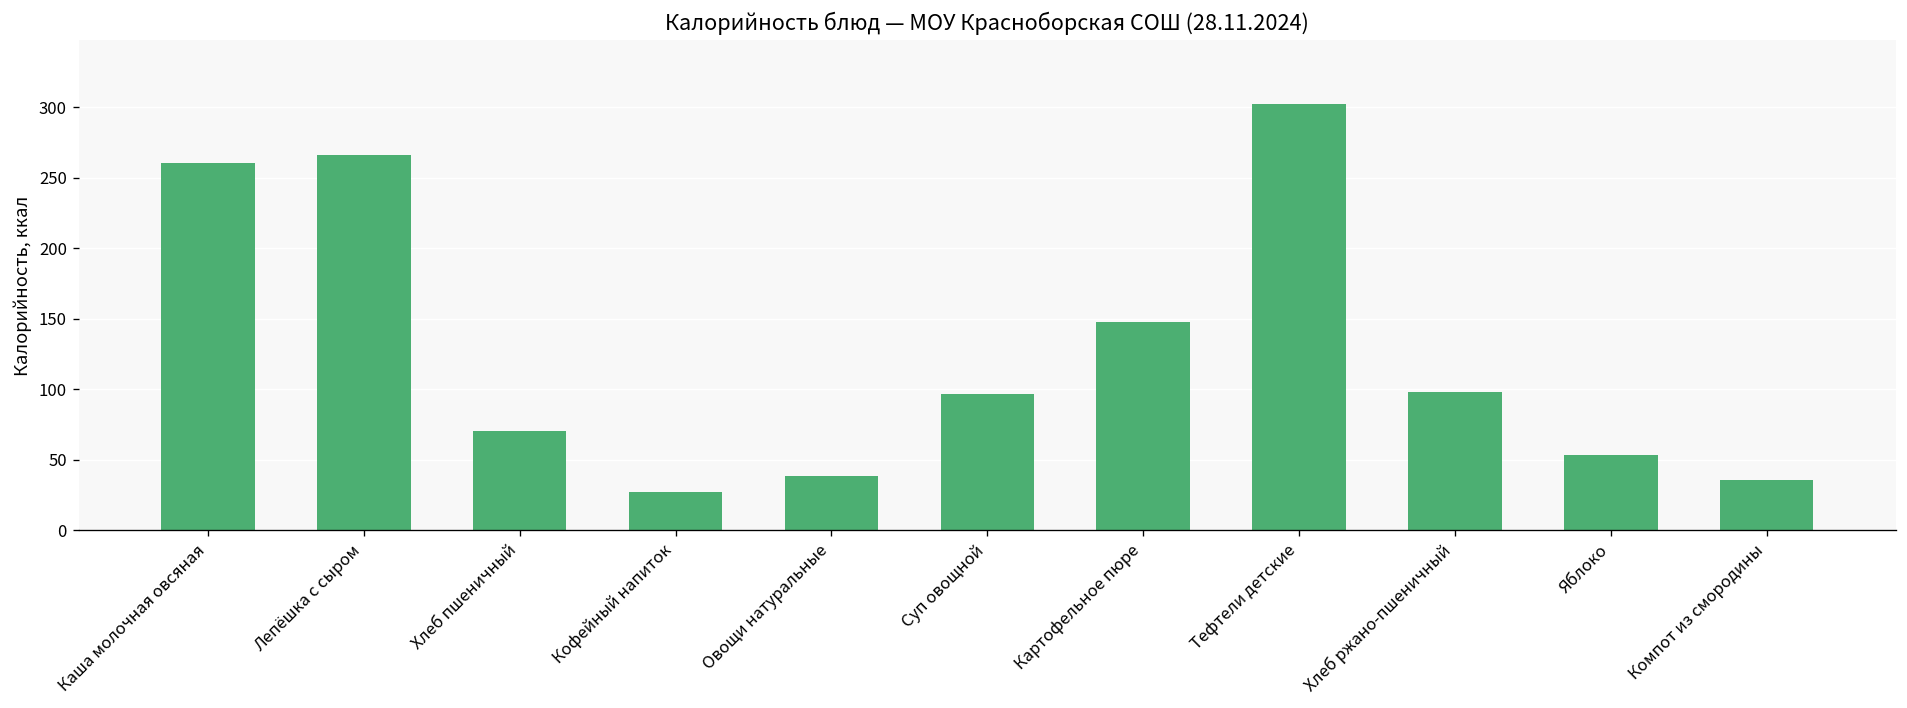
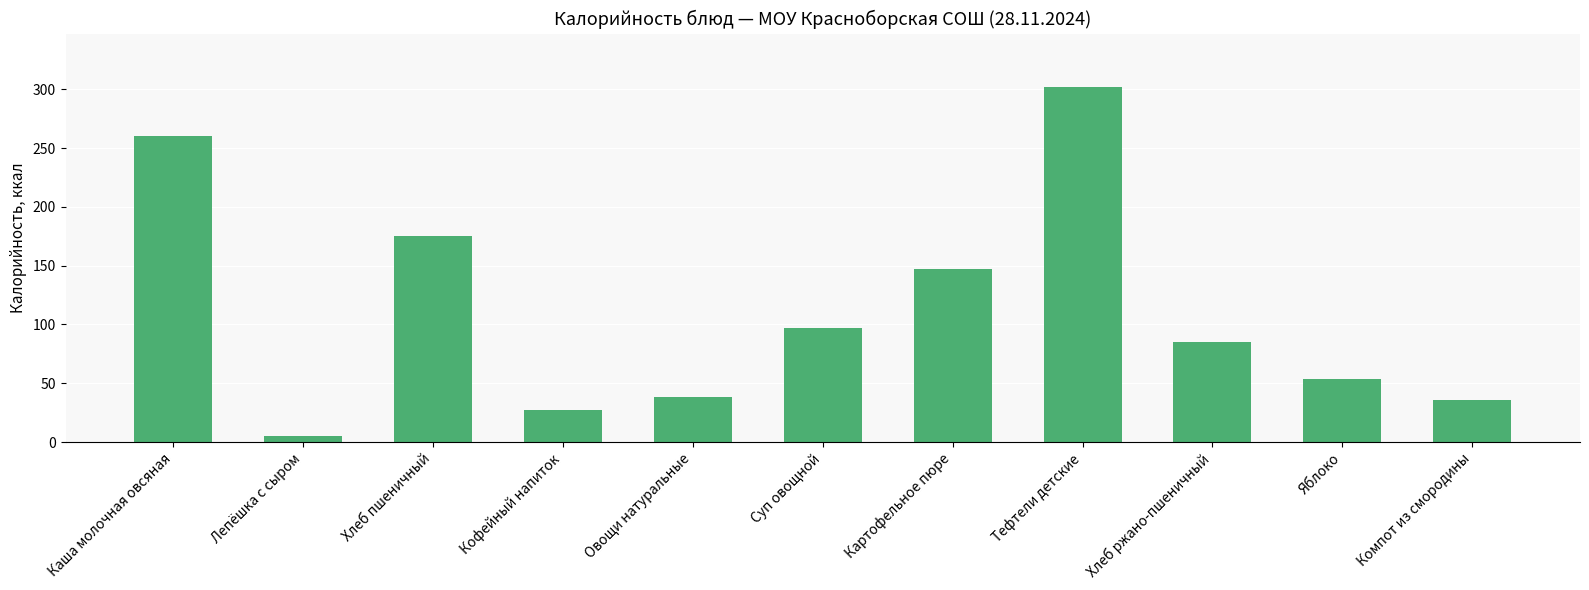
Лепёшка с сыром: 266 -> 5
Хлеб пшеничный: 70 -> 175
Хлеб ржано-пшеничный: 98 -> 85
